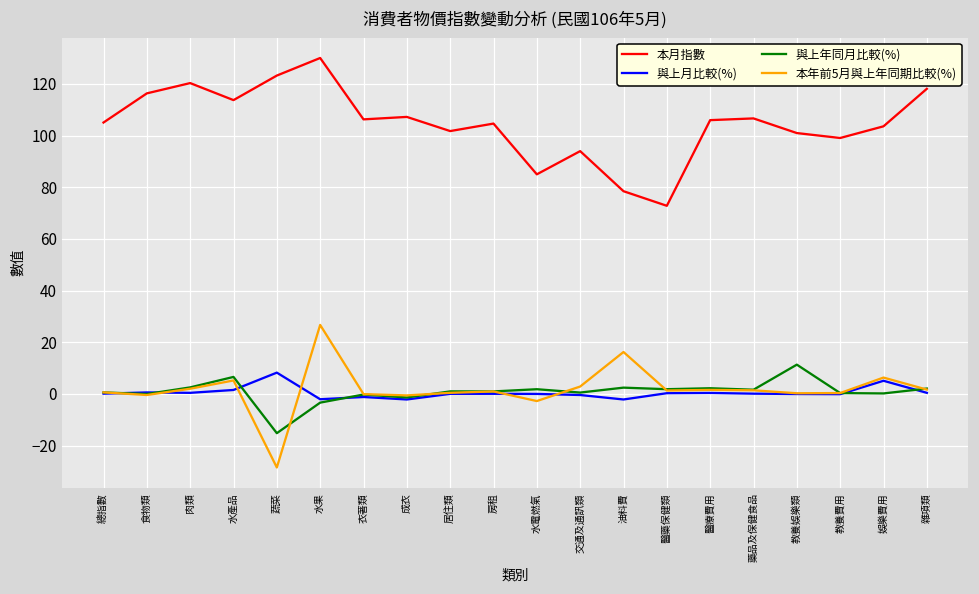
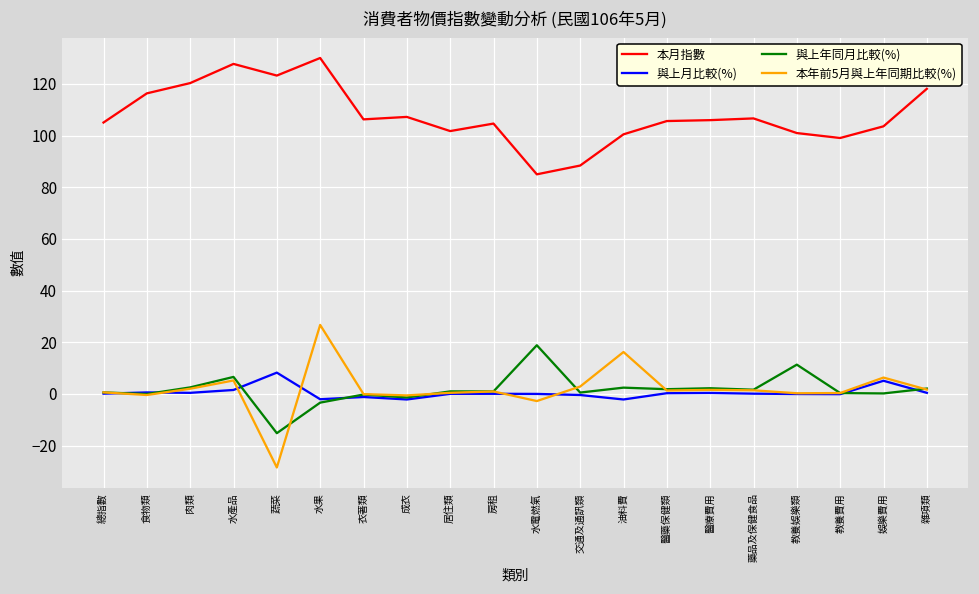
本月指數, 水產品: 114 -> 128
與上年同月比較(%), 水電燃氣: 2 -> 19
本月指數, 交通及通訊類: 94 -> 88
本月指數, 油料費: 78 -> 100
本月指數, 醫藥保健類: 73 -> 106
